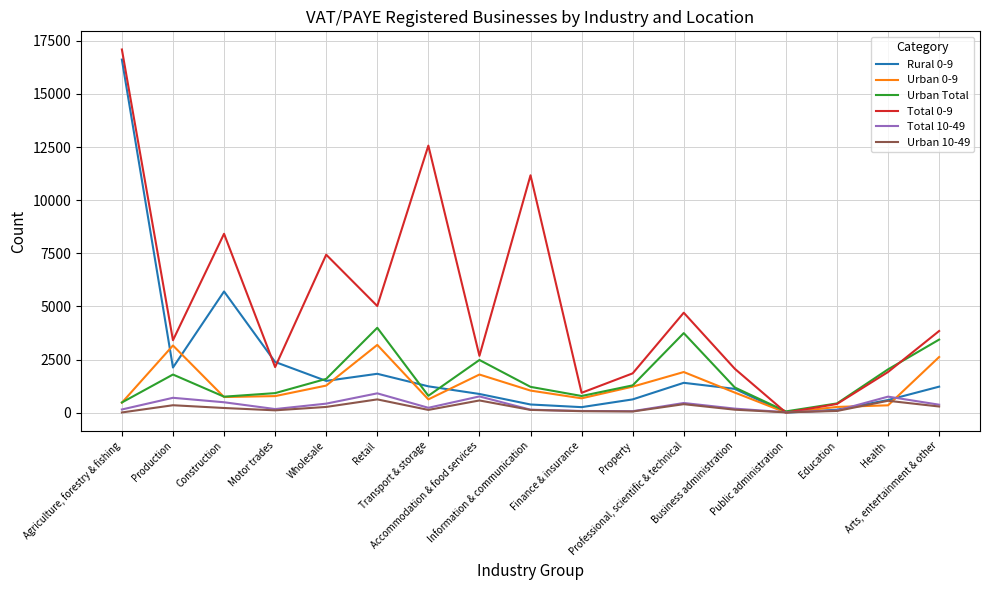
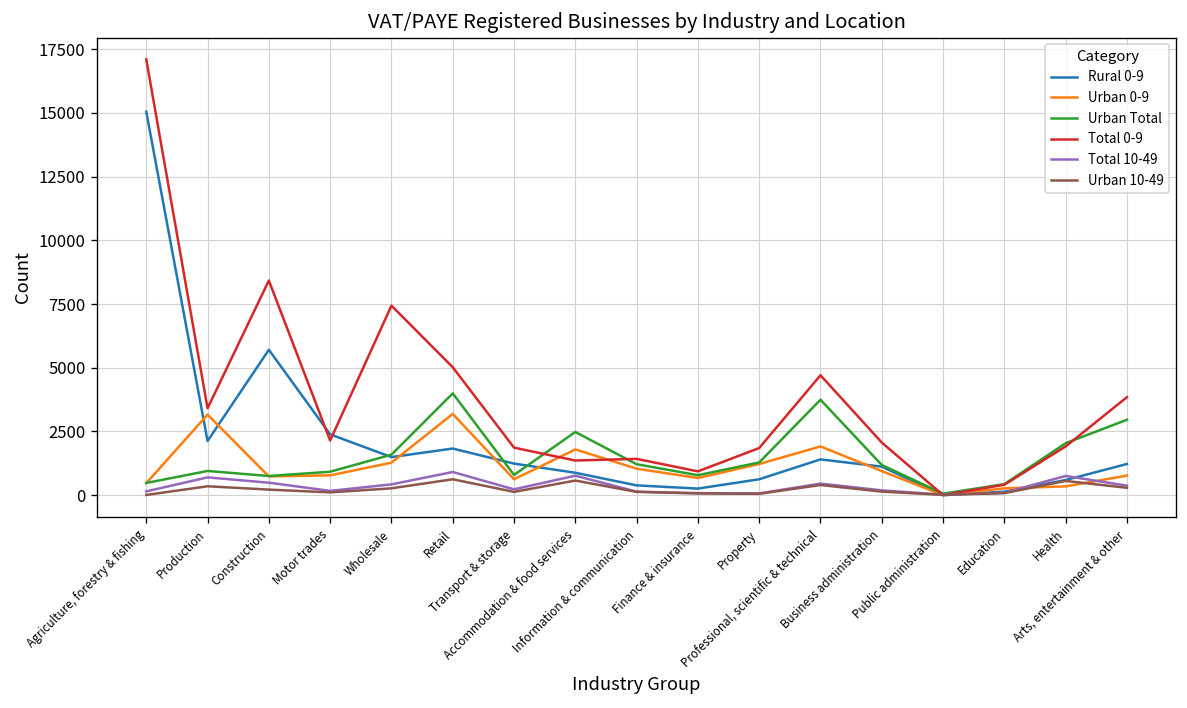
Rural 0-9, Agriculture, forestry & fishing: 16600 -> 15000
Urban Total, Production: 1800 -> 1000
Total 0-9, Transport & storage: 12600 -> 1900
Total 0-9, Accommodation & food services: 2700 -> 1400
Total 0-9, Information & communication: 11200 -> 1400
Urban 0-9, Arts, entertainment & other: 2600 -> 800
Urban Total, Arts, entertainment & other: 3400 -> 3000
